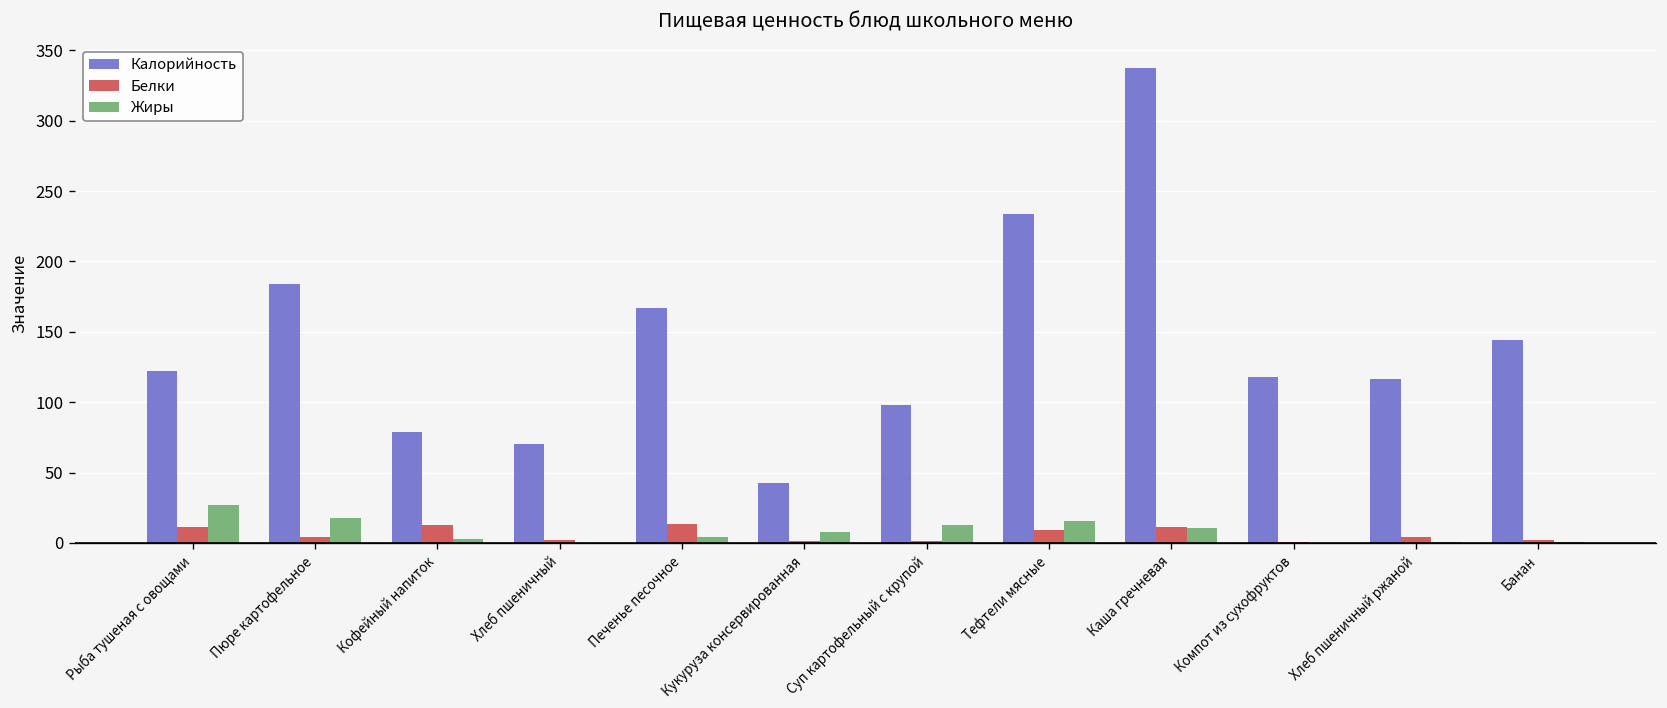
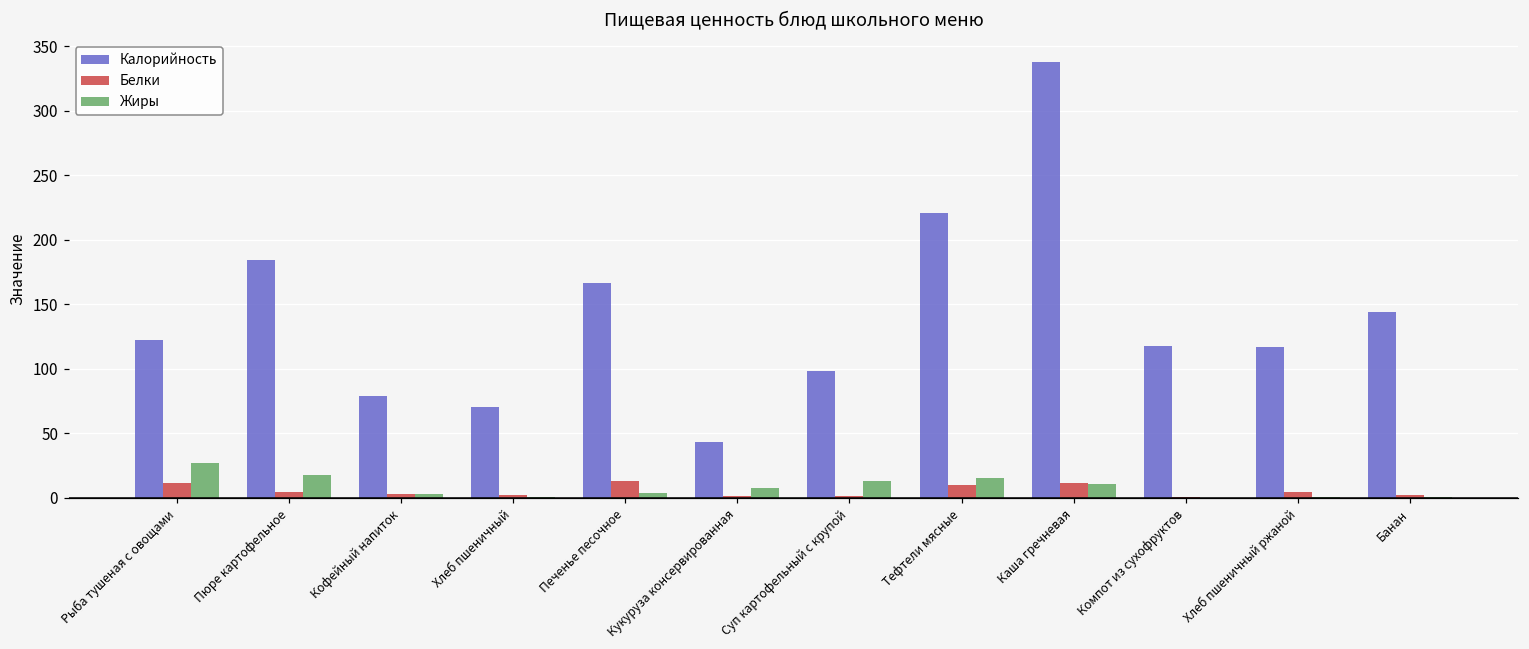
Белки, Кофейный напиток: 13 -> 3
Калорийность, Тефтели мясные: 234 -> 221
